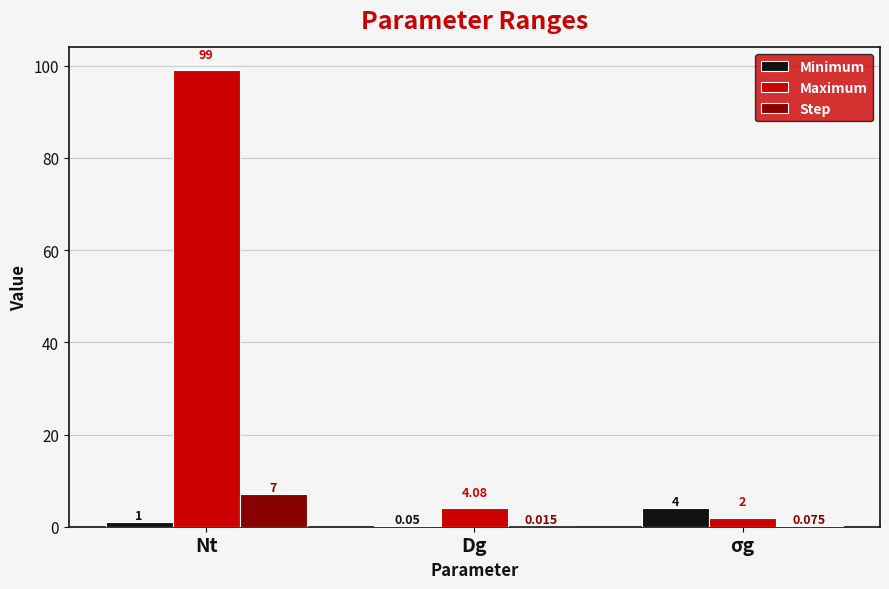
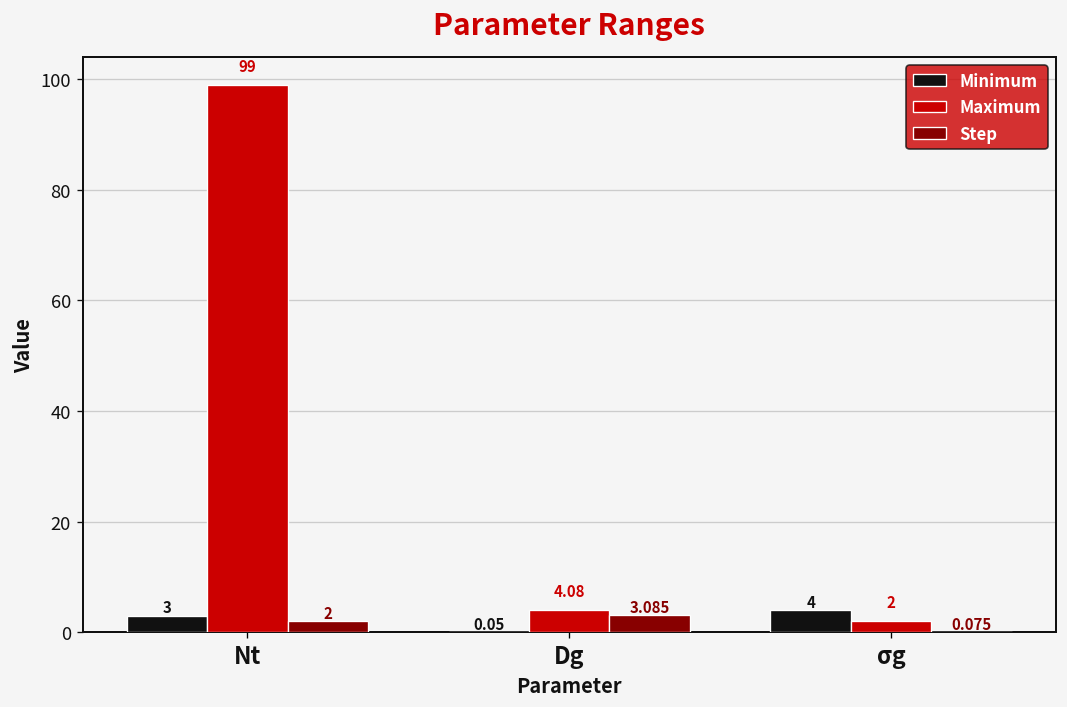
Minimum, Nt: 1 -> 3
Step, Nt: 7 -> 2
Step, Dg: 0.015 -> 3.085
